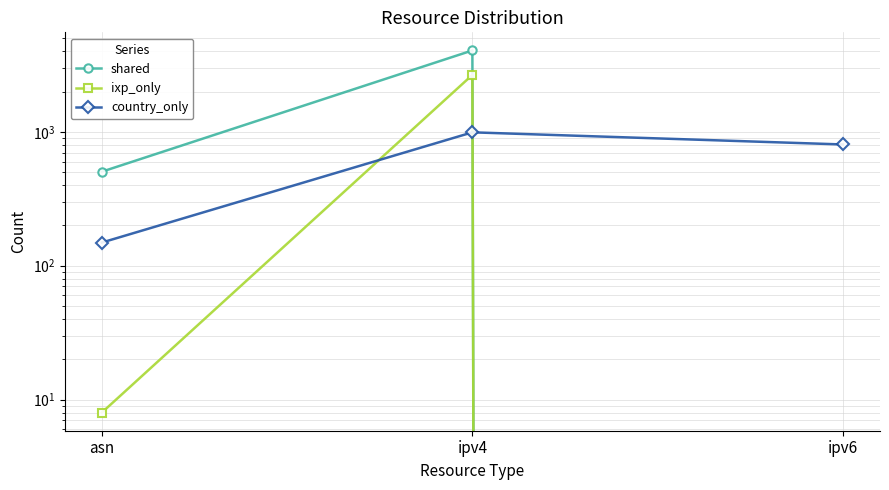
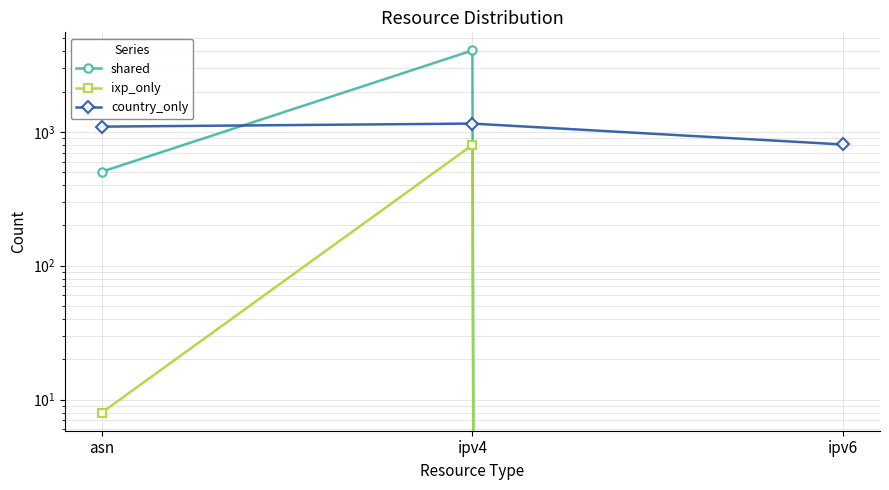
country_only, asn: 150 -> 1100
ixp_only, ipv4: 2700 -> 800
country_only, ipv4: 1000 -> 1200
